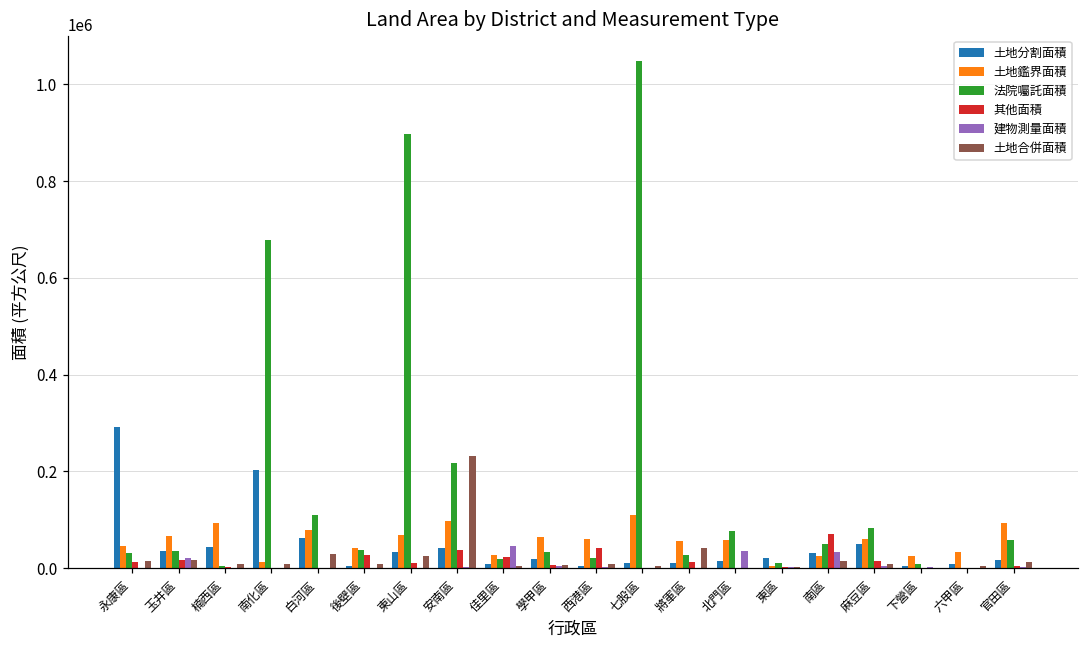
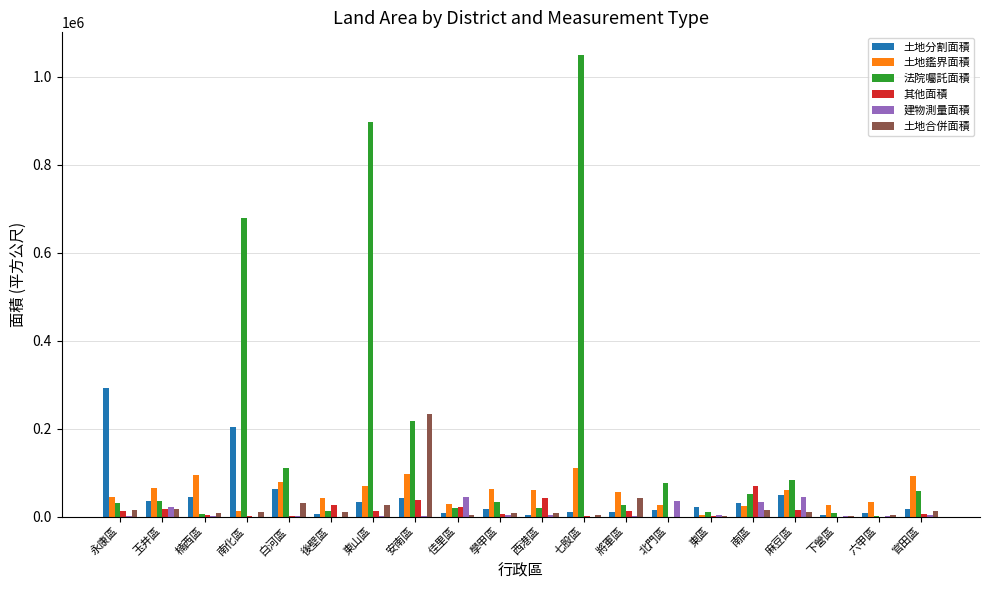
法院囑託面積, 後壁區: 40000 -> 10000
土地鑑界面積, 北門區: 60000 -> 30000
建物測量面積, 麻豆區: 0 -> 40000
